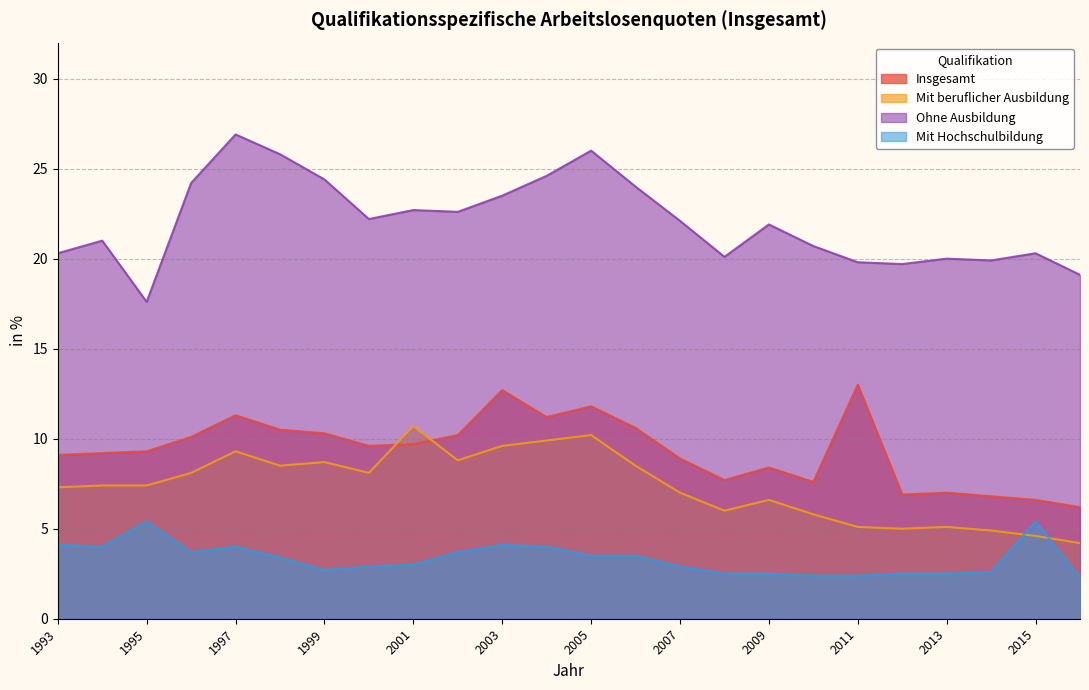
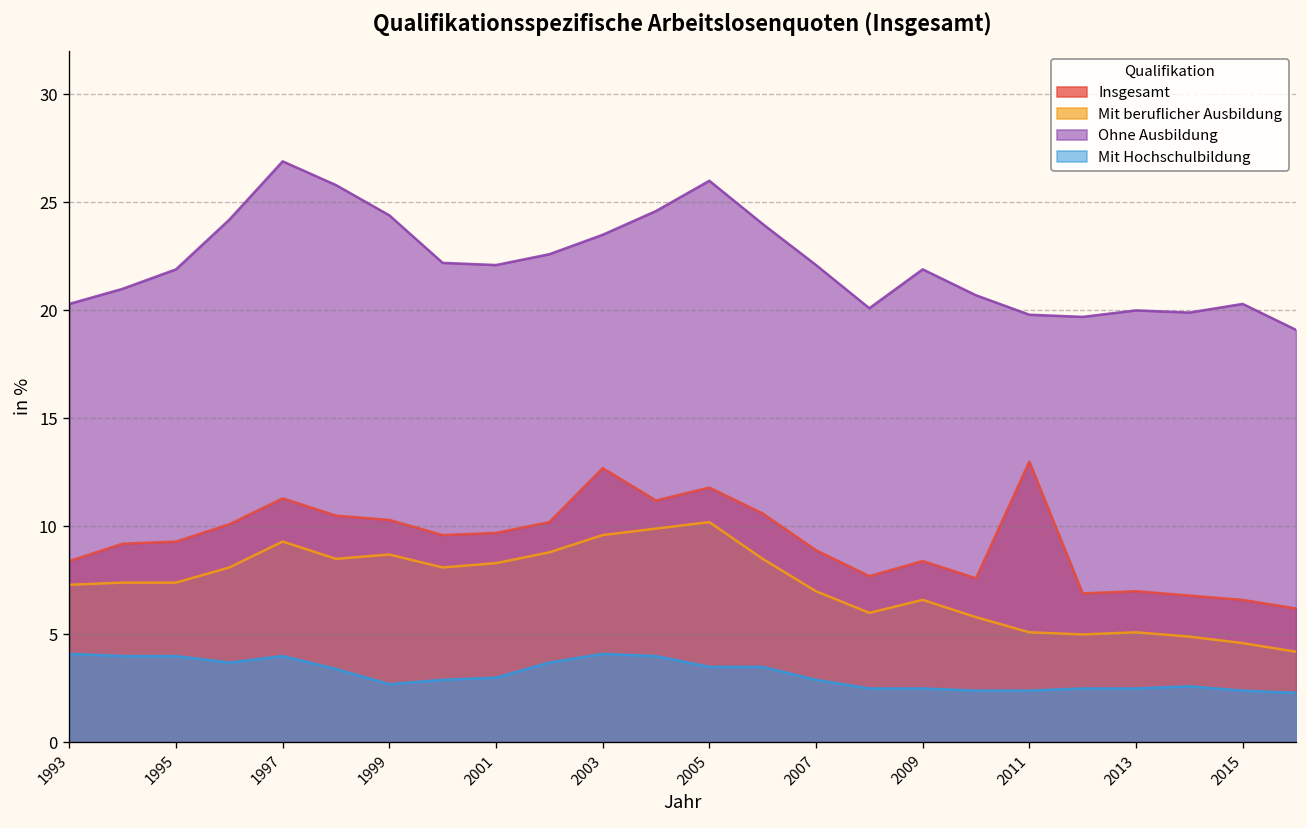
Insgesamt, 1993: 9.1 -> 8.4
Ohne Ausbildung, 1995: 17.6 -> 21.9
Mit Hochschulbildung, 1995: 5.4 -> 4.0
Mit beruflicher Ausbildung, 2001: 10.7 -> 8.3
Ohne Ausbildung, 2001: 22.7 -> 22.1
Mit Hochschulbildung, 2015: 5.4 -> 2.4
